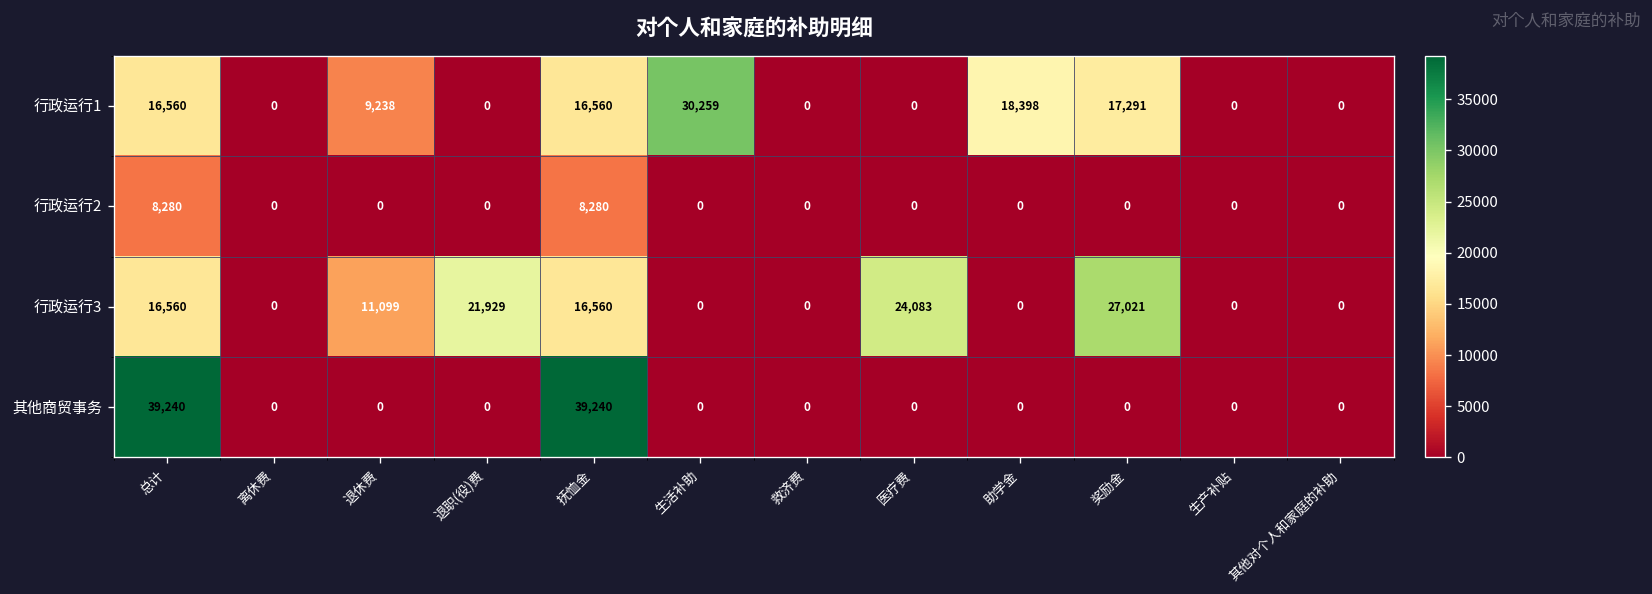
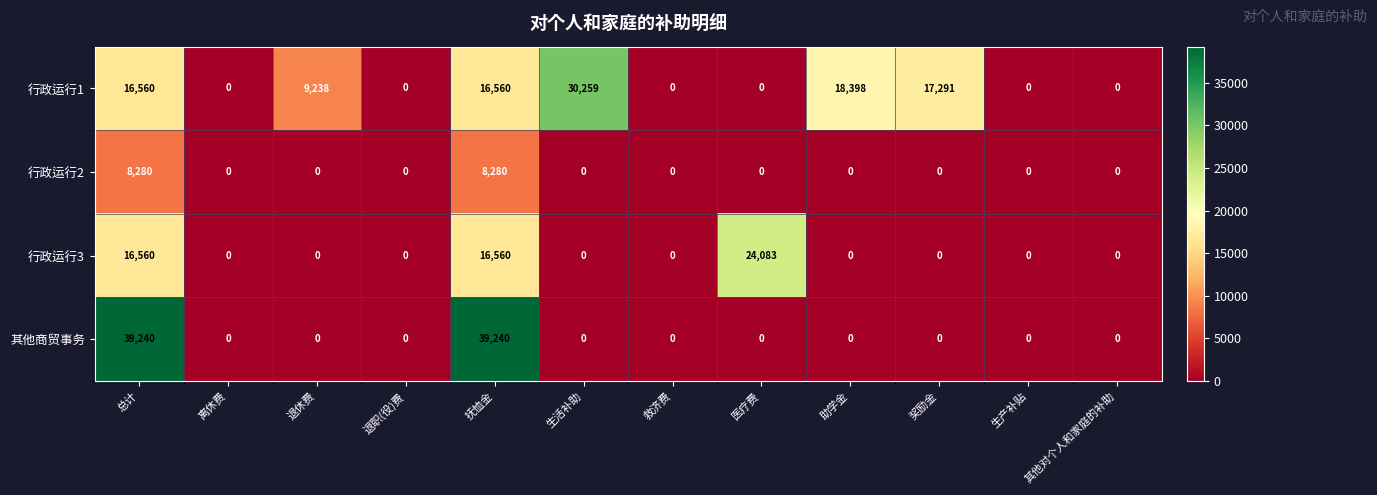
行政运行3, 退休费: 11,099 -> 0
行政运行3, 退职(役)费: 21,929 -> 0
行政运行3, 奖励金: 27,021 -> 0
